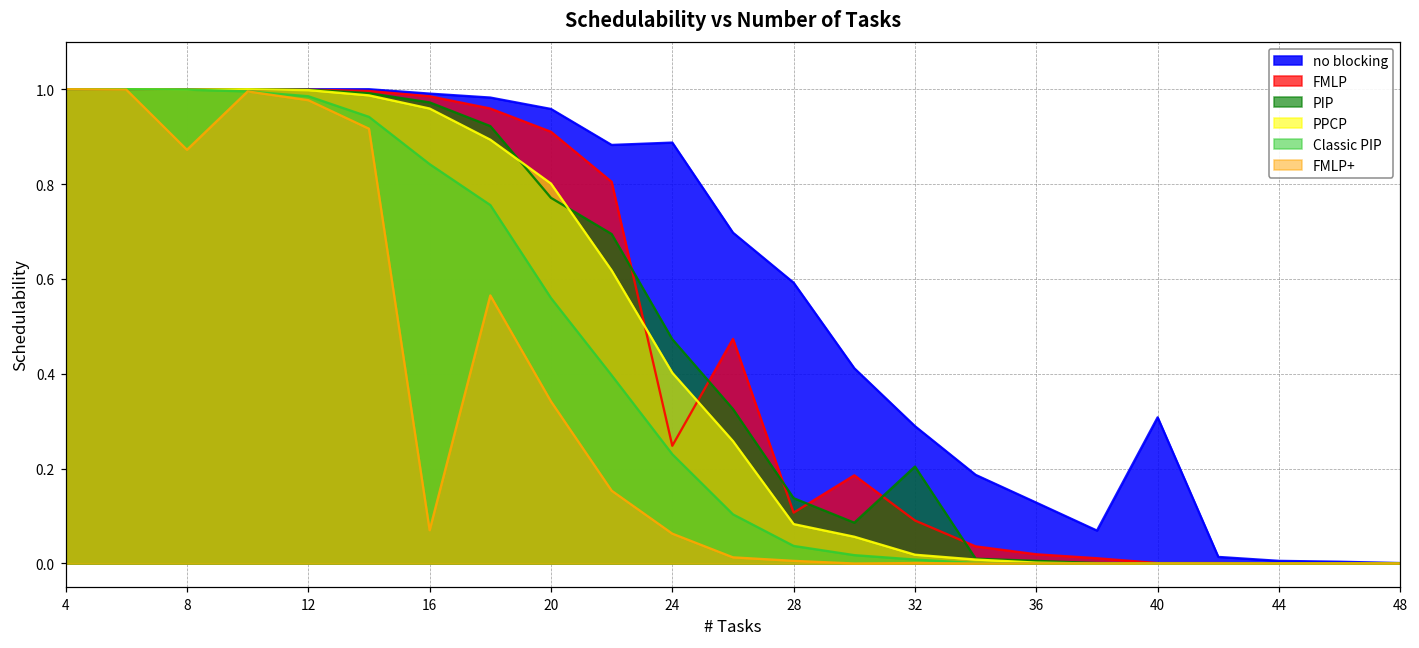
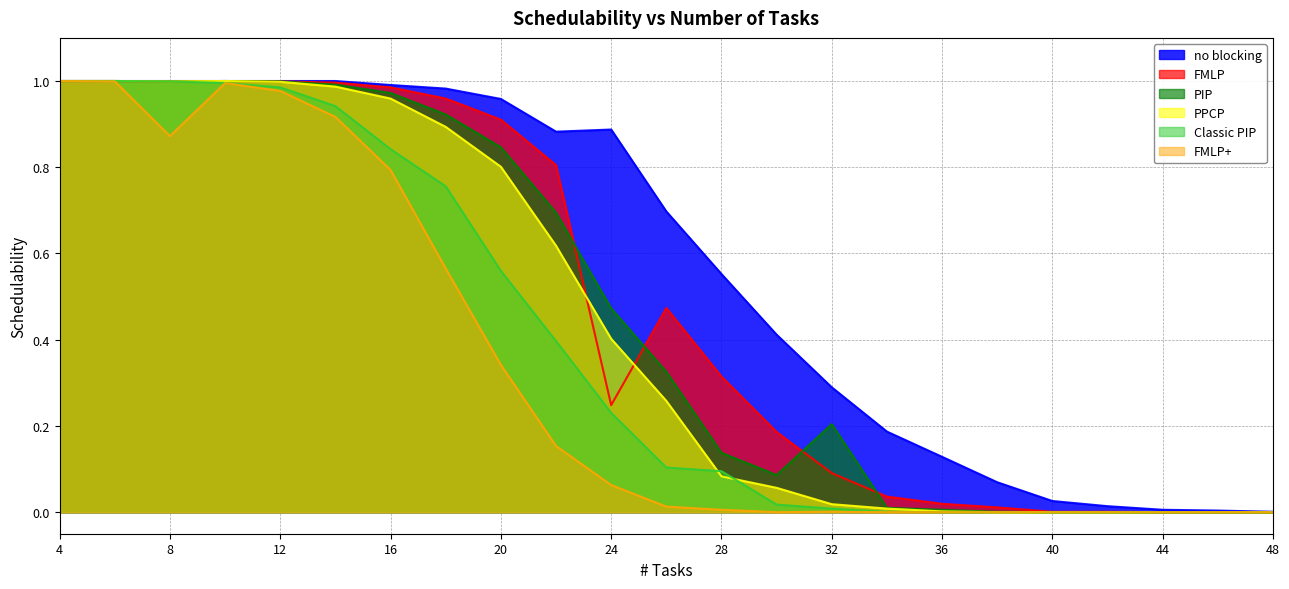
FMLP+, 16: 0.07 -> 0.79
PIP, 20: 0.77 -> 0.85
no blocking, 28: 0.59 -> 0.55
FMLP, 28: 0.11 -> 0.31
Classic PIP, 28: 0.04 -> 0.10
no blocking, 40: 0.31 -> 0.03
